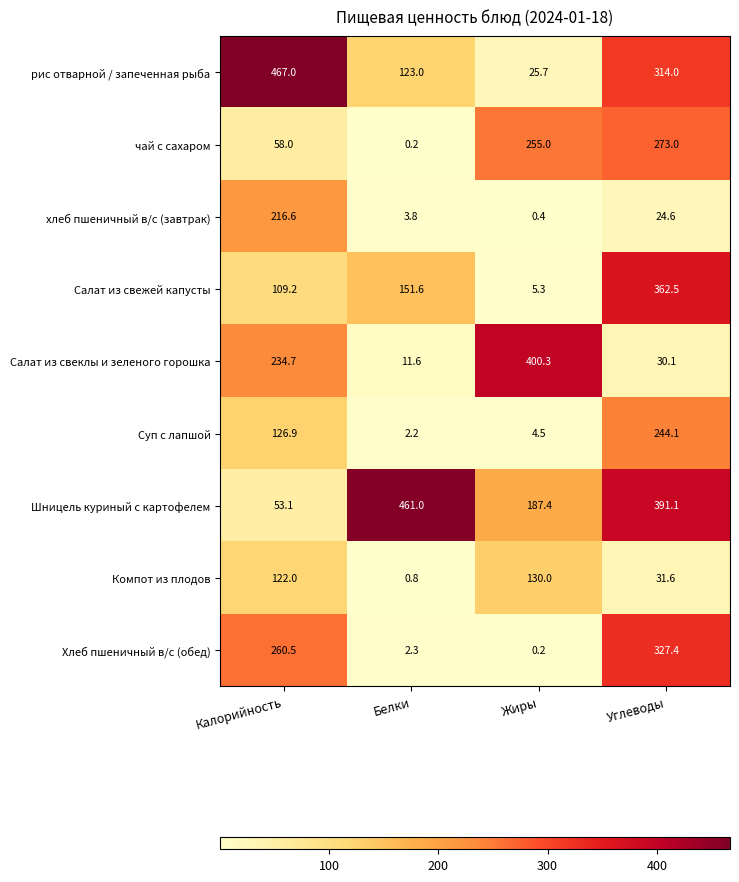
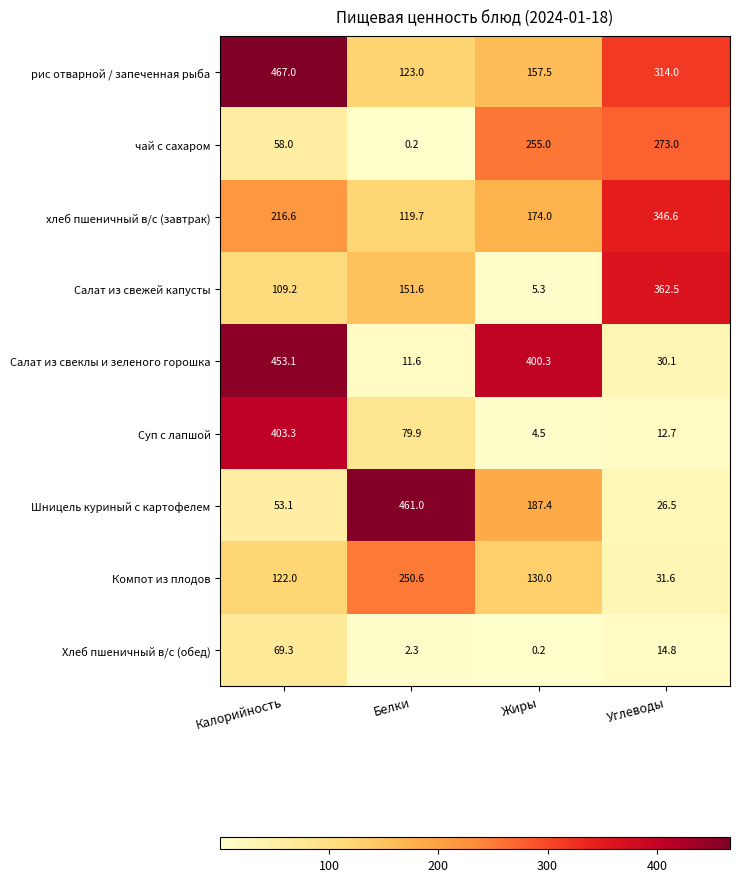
рис отварной / запеченная рыба, Жиры: 25.7 -> 157.5
хлеб пшеничный в/с (завтрак), Белки: 3.8 -> 119.7
хлеб пшеничный в/с (завтрак), Жиры: 0.4 -> 174.0
хлеб пшеничный в/с (завтрак), Углеводы: 24.6 -> 346.6
Салат из свеклы и зеленого горошка, Калорийность: 234.7 -> 453.1
Суп с лапшой, Калорийность: 126.9 -> 403.3
Суп с лапшой, Белки: 2.2 -> 79.9
Суп с лапшой, Углеводы: 244.1 -> 12.7
Шницель куриный с картофелем, Углеводы: 391.1 -> 26.5
Компот из плодов, Белки: 0.8 -> 250.6
Хлеб пшеничный в/с (обед), Калорийность: 260.5 -> 69.3
Хлеб пшеничный в/с (обед), Углеводы: 327.4 -> 14.8
